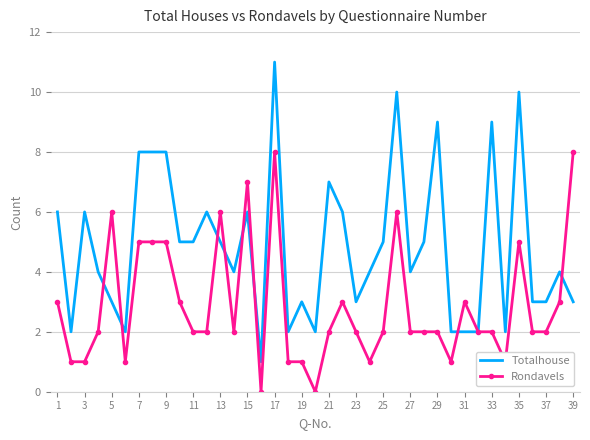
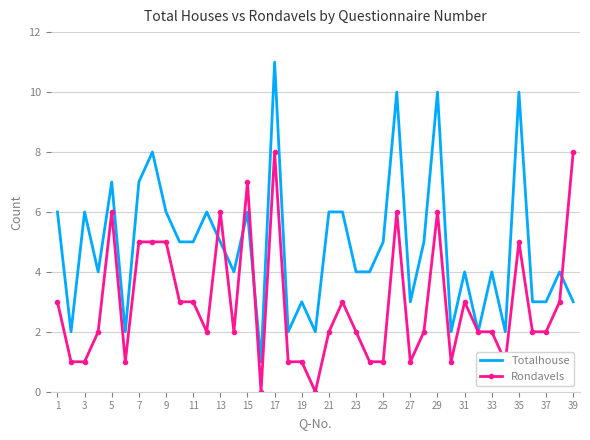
Totalhouse, 5: 3 -> 7
Totalhouse, 7: 8 -> 7
Totalhouse, 9: 8 -> 6
Rondavels, 11: 2 -> 3
Totalhouse, 21: 7 -> 6
Totalhouse, 23: 3 -> 4
Rondavels, 25: 2 -> 1
Totalhouse, 27: 4 -> 3
Rondavels, 27: 2 -> 1
Totalhouse, 29: 9 -> 10
Rondavels, 29: 2 -> 6
Totalhouse, 31: 2 -> 4
Totalhouse, 33: 9 -> 4
